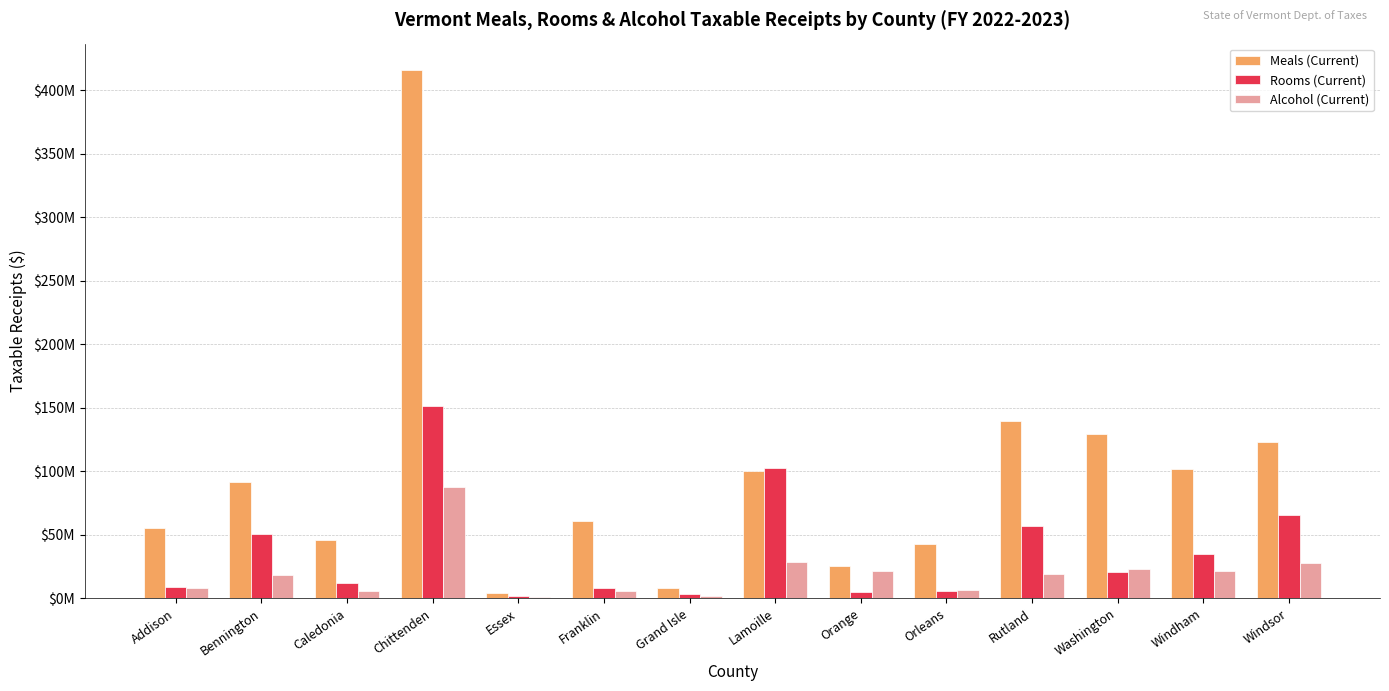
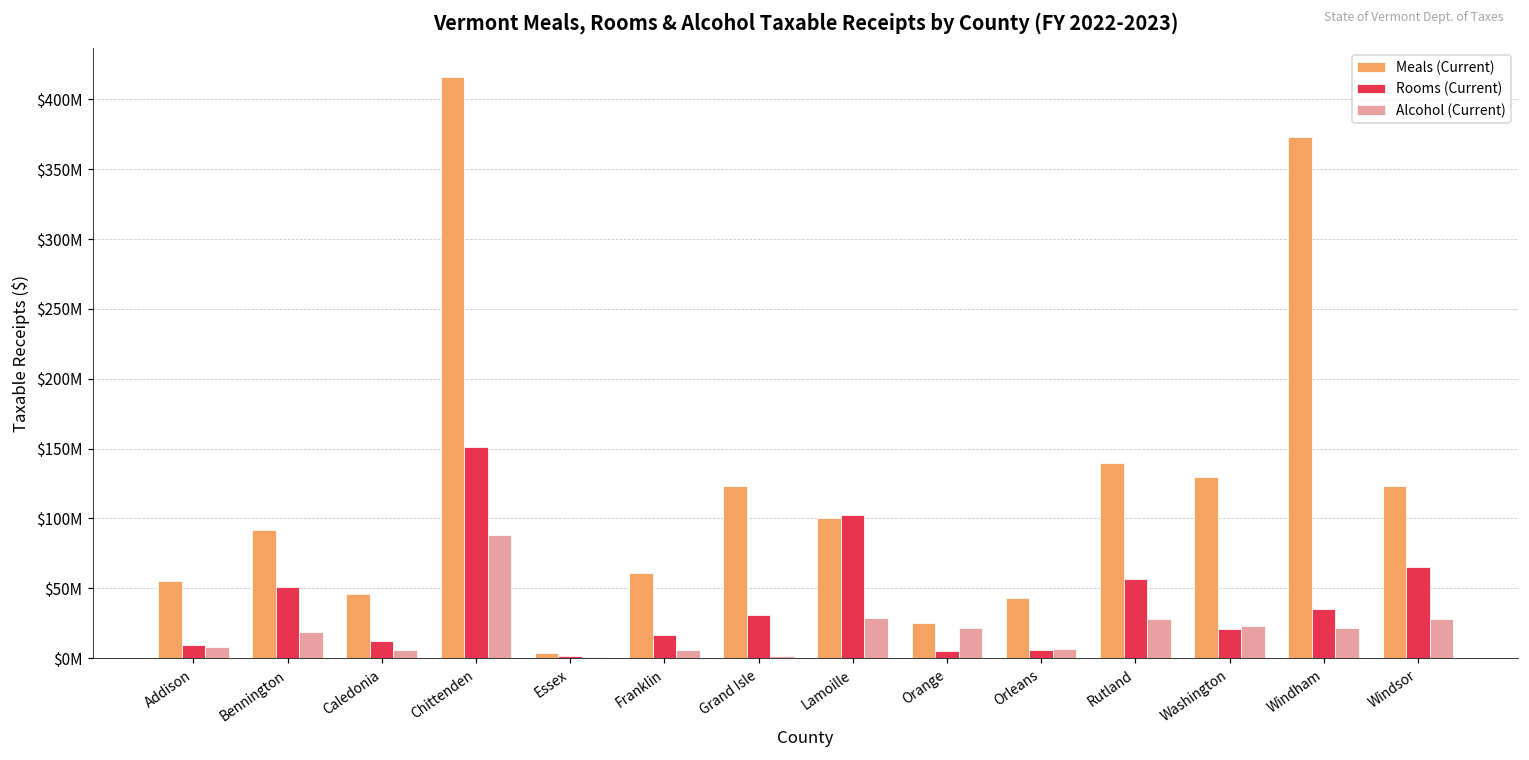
Rooms (Current), Franklin: $8000000 -> $17000000
Meals (Current), Grand Isle: $8000000 -> $123000000
Rooms (Current), Grand Isle: $3000000 -> $31000000
Alcohol (Current), Rutland: $19000000 -> $28000000
Meals (Current), Windham: $102000000 -> $373000000
